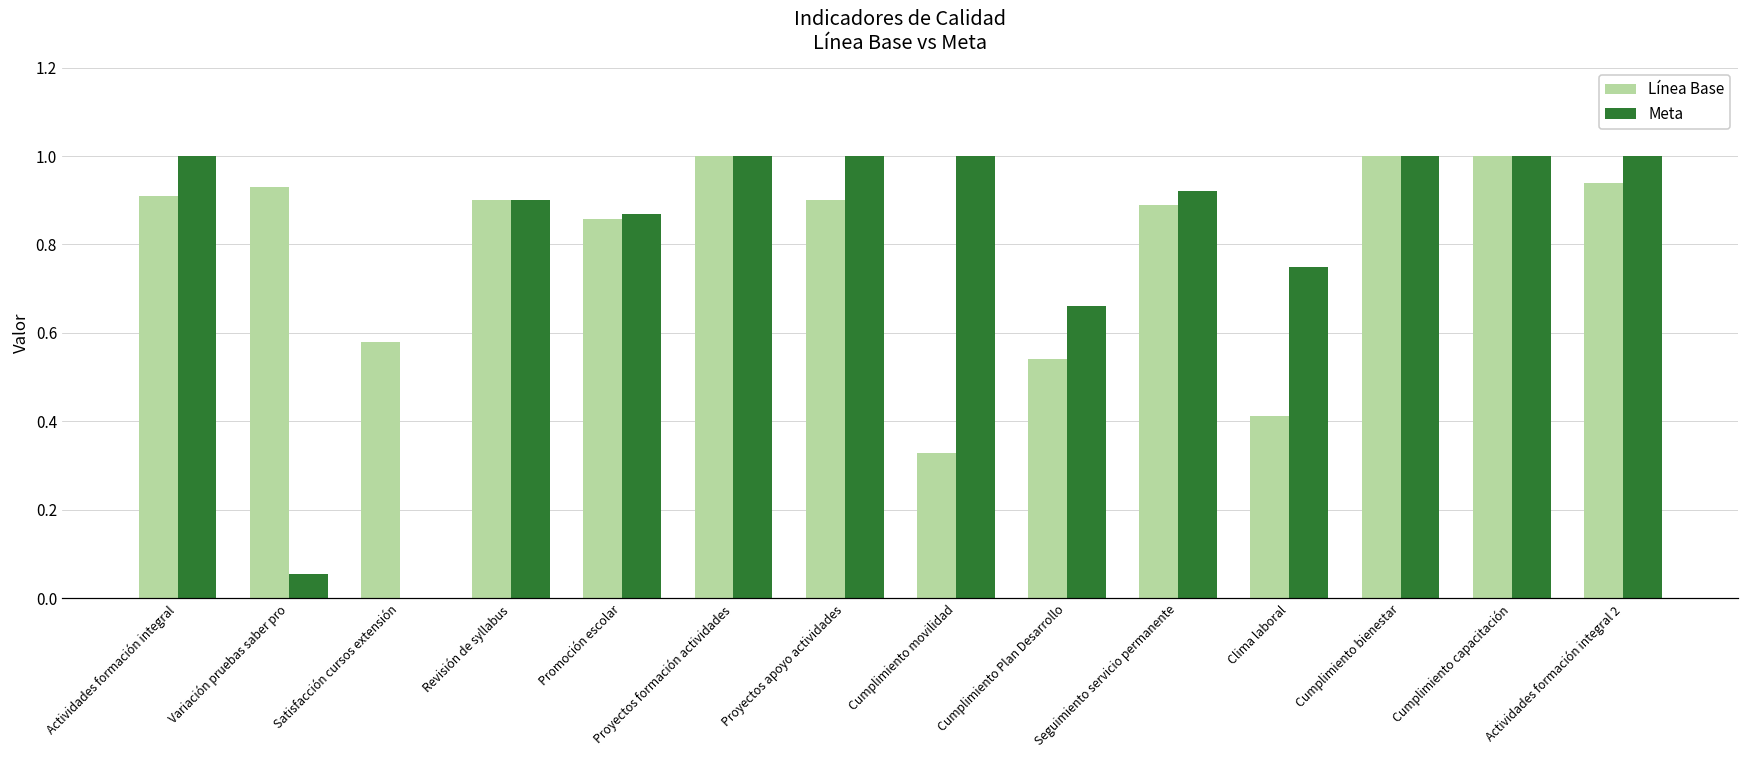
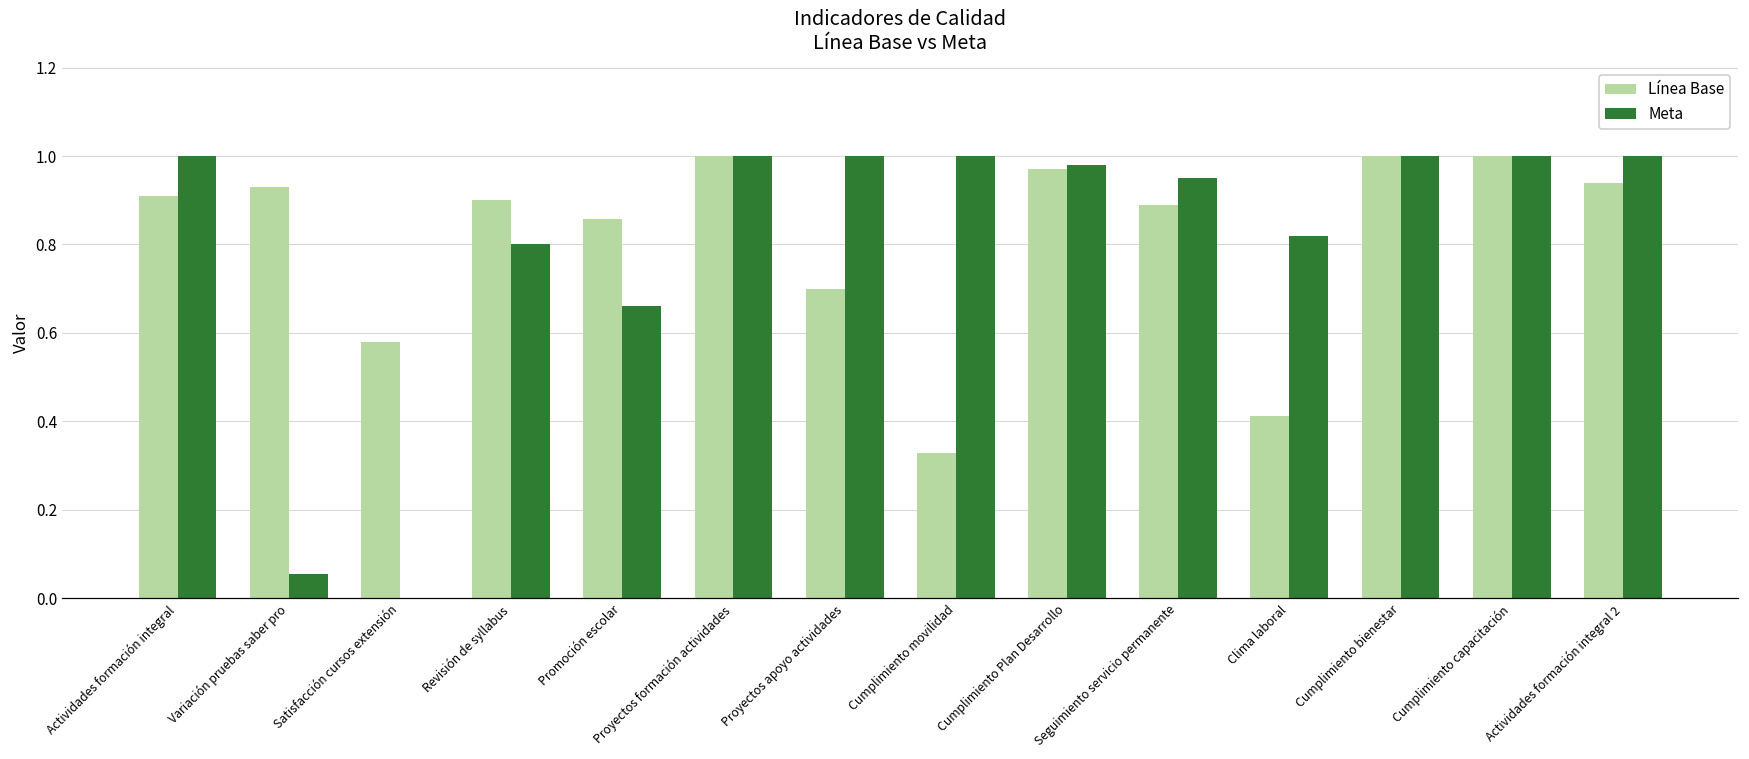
Meta, Revisión de syllabus: 0.9 -> 0.8
Meta, Promoción escolar: 0.87 -> 0.66
Línea Base, Proyectos apoyo actividades: 0.9 -> 0.7
Línea Base, Cumplimiento Plan Desarrollo: 0.54 -> 0.97
Meta, Cumplimiento Plan Desarrollo: 0.66 -> 0.98
Meta, Seguimiento servicio permanente: 0.92 -> 0.95
Meta, Clima laboral: 0.75 -> 0.82
